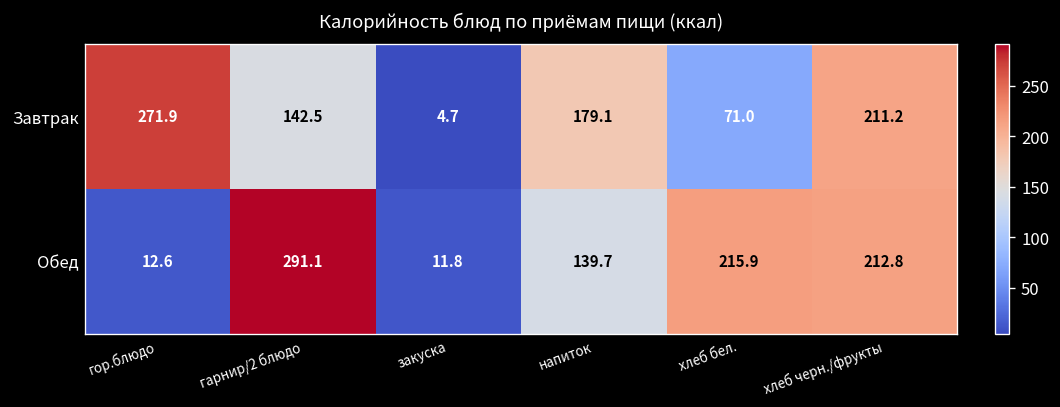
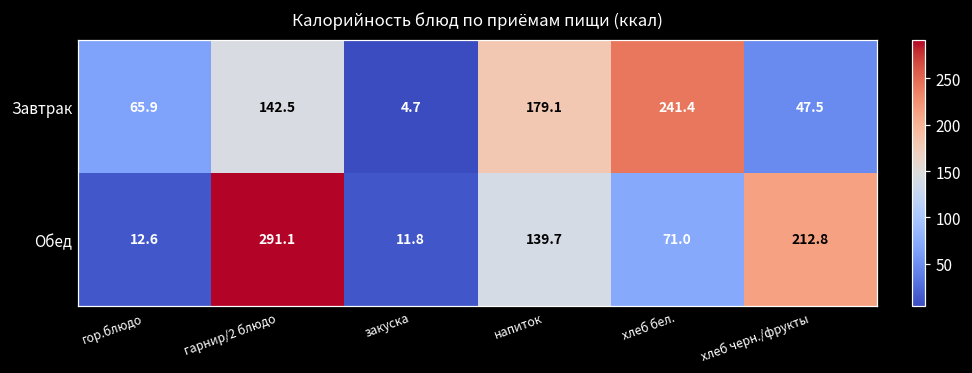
Завтрак, гор.блюдо: 271.9 -> 65.9
Завтрак, хлеб бел.: 71.0 -> 241.4
Завтрак, хлеб черн./фрукты: 211.2 -> 47.5
Обед, хлеб бел.: 215.9 -> 71.0
